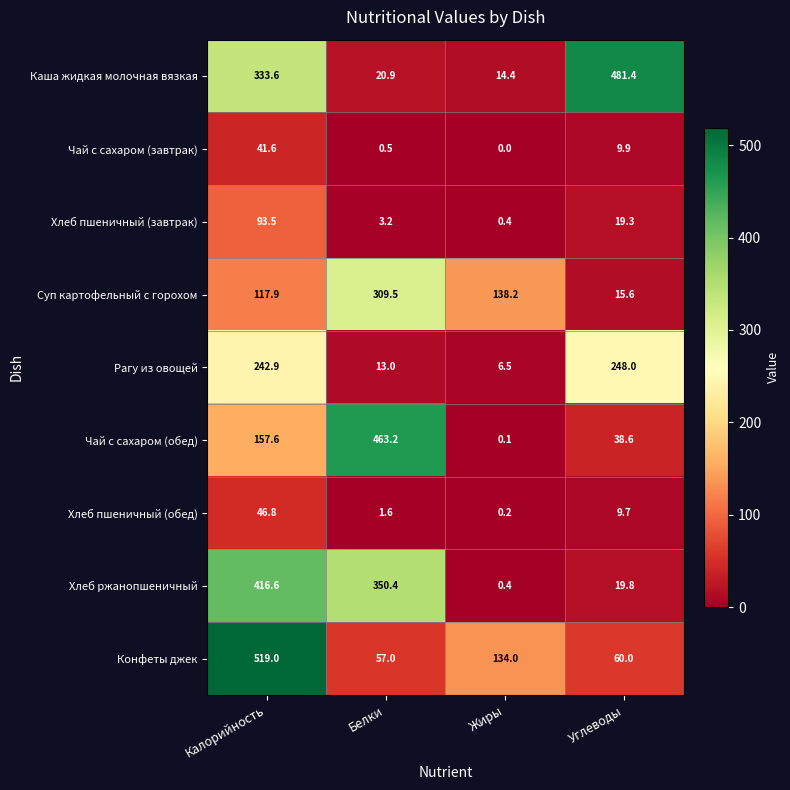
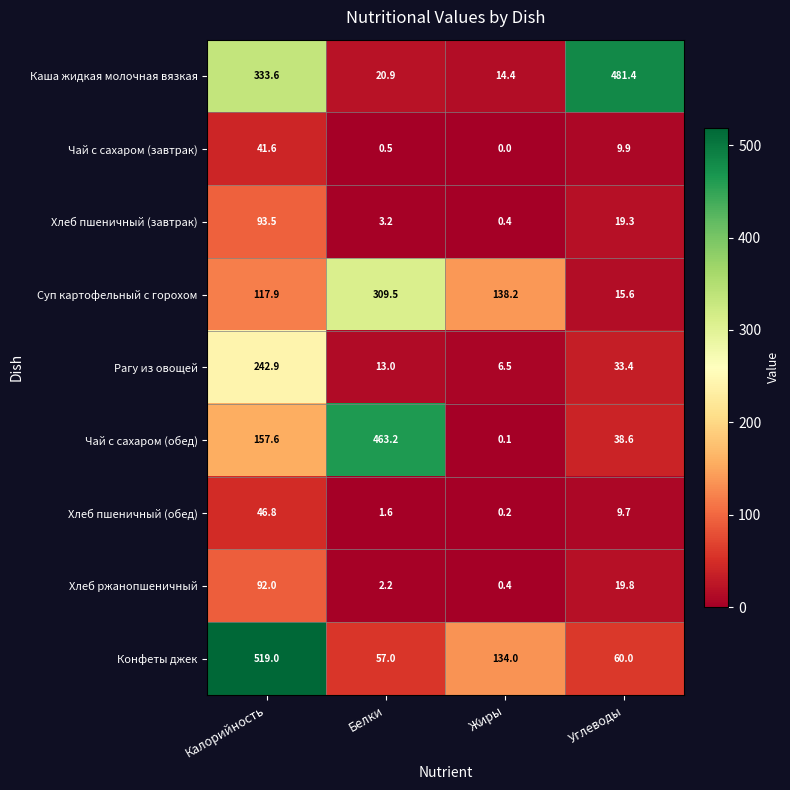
Рагу из овощей, Углеводы: 248.0 -> 33.4
Хлеб ржанопшеничный, Калорийность: 416.6 -> 92.0
Хлеб ржанопшеничный, Белки: 350.4 -> 2.2
